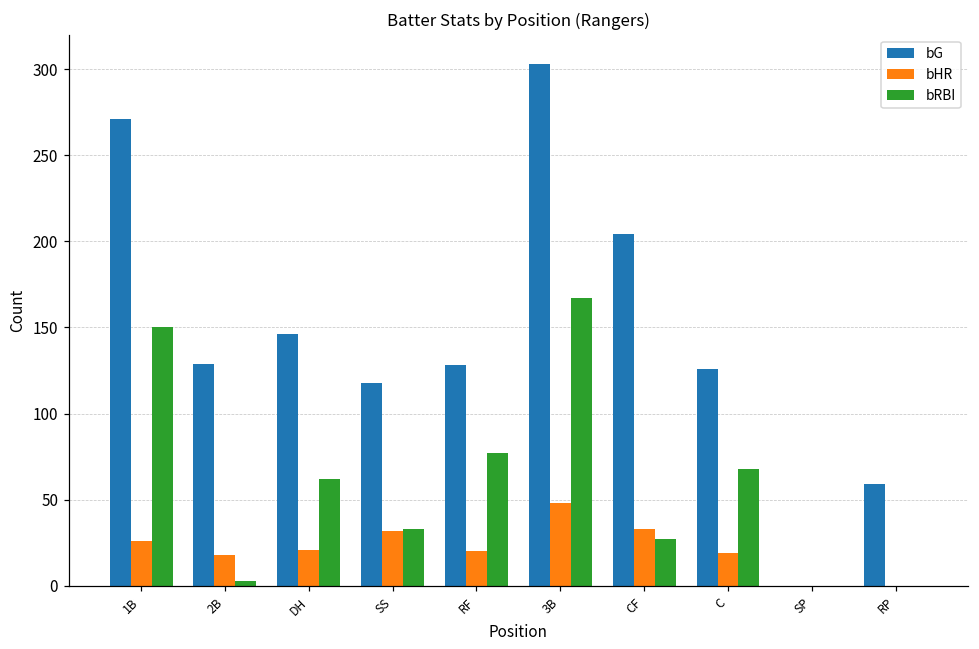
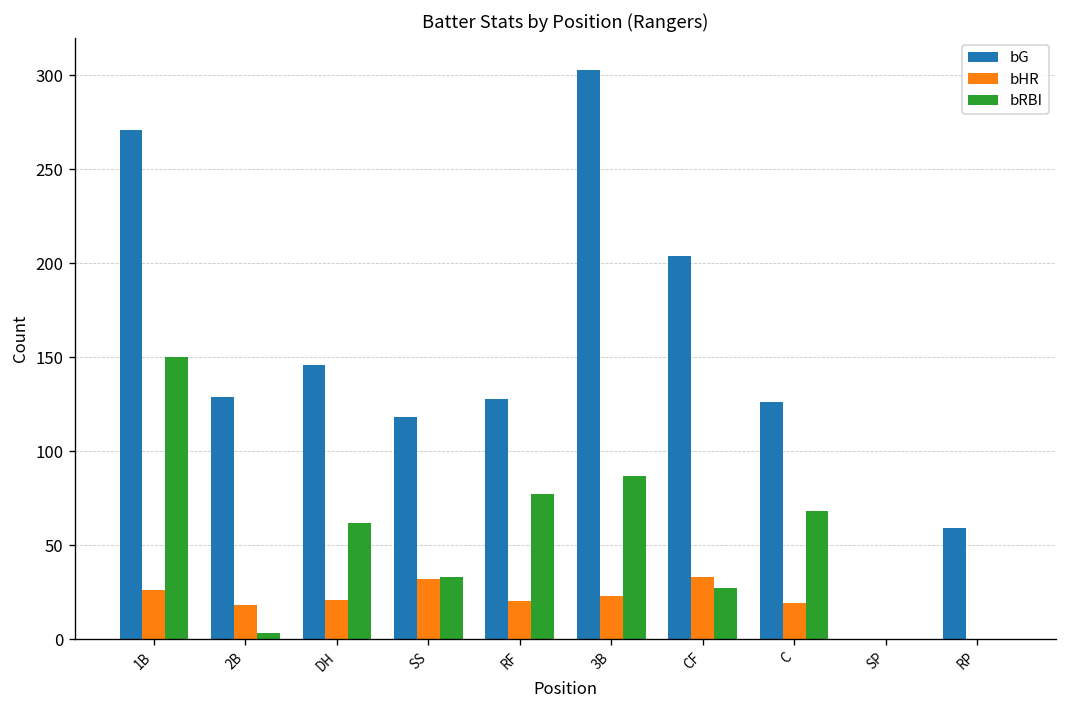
bHR, 3B: 48 -> 23
bRBI, 3B: 167 -> 87
